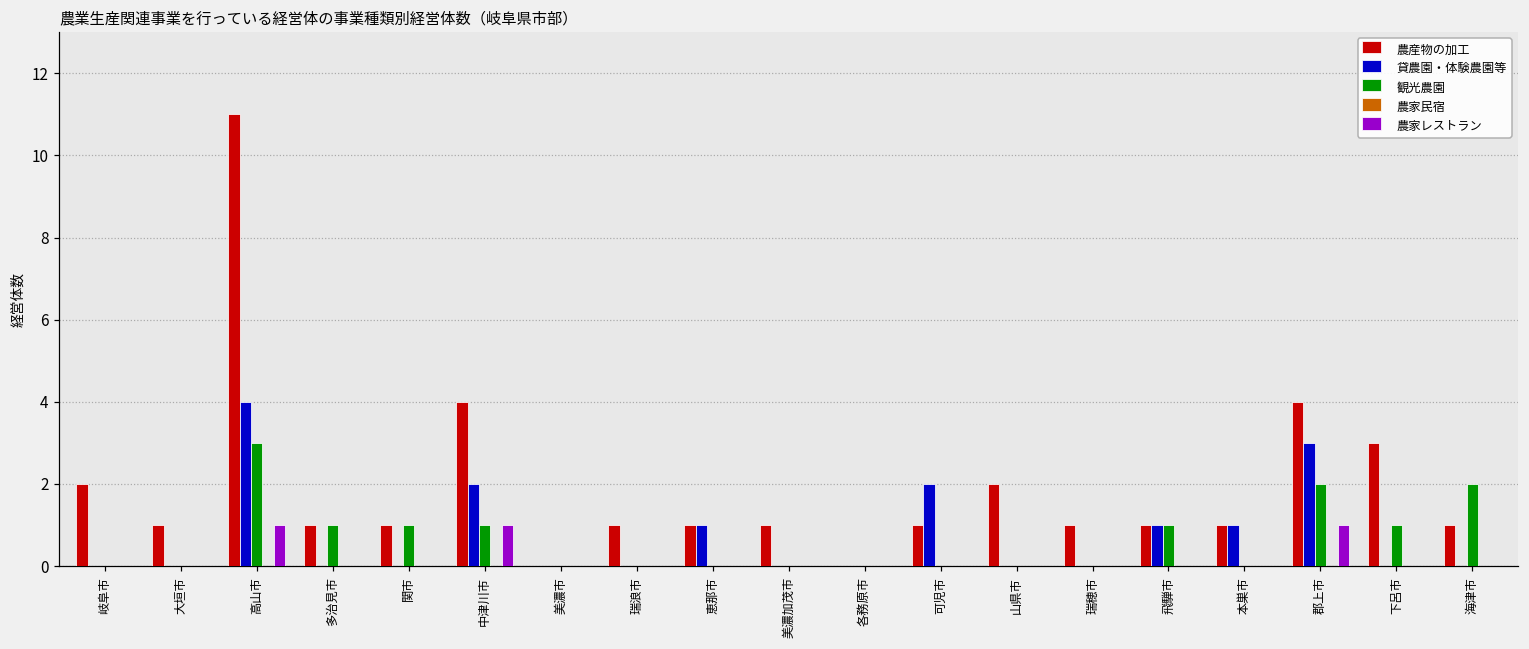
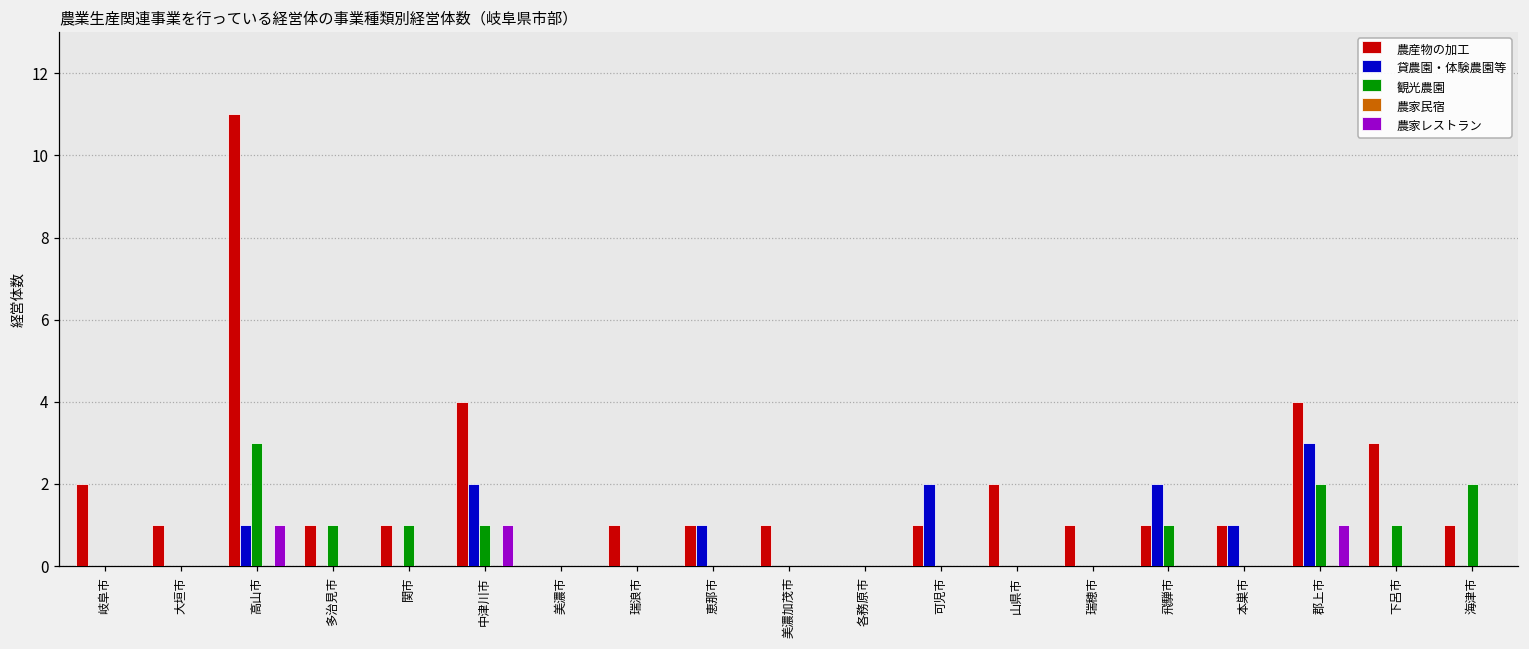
貸農園・体験農園等, 高山市: 4 -> 1
貸農園・体験農園等, 飛騨市: 1 -> 2
